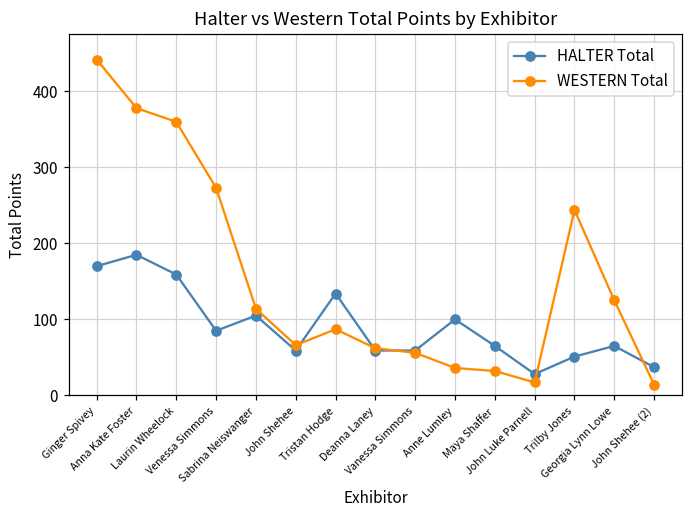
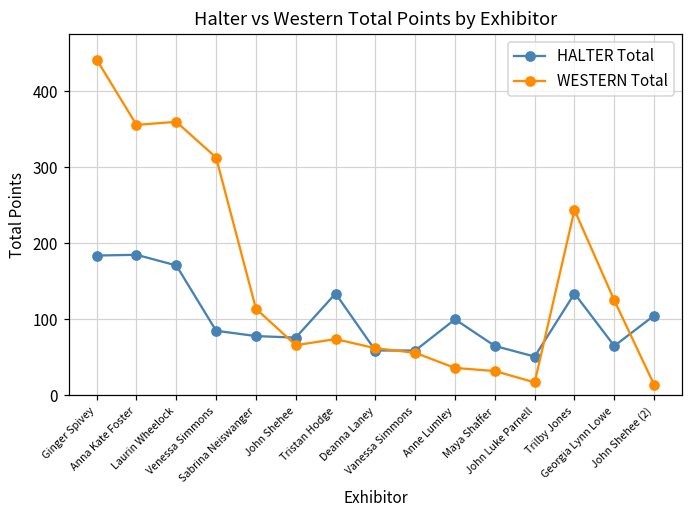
HALTER Total, Ginger Spivey: 170 -> 180
WESTERN Total, Anna Kate Foster: 380 -> 360
HALTER Total, Laurin Wheelock: 160 -> 170
WESTERN Total, Venessa Simmons: 270 -> 310
HALTER Total, Sabrina Neiswanger: 110 -> 80
HALTER Total, John Shehee: 60 -> 80
WESTERN Total, Tristan Hodge: 90 -> 70
HALTER Total, John Luke Parnell: 30 -> 50
HALTER Total, Trilby Jones: 50 -> 130
HALTER Total, John Shehee (2): 40 -> 110
